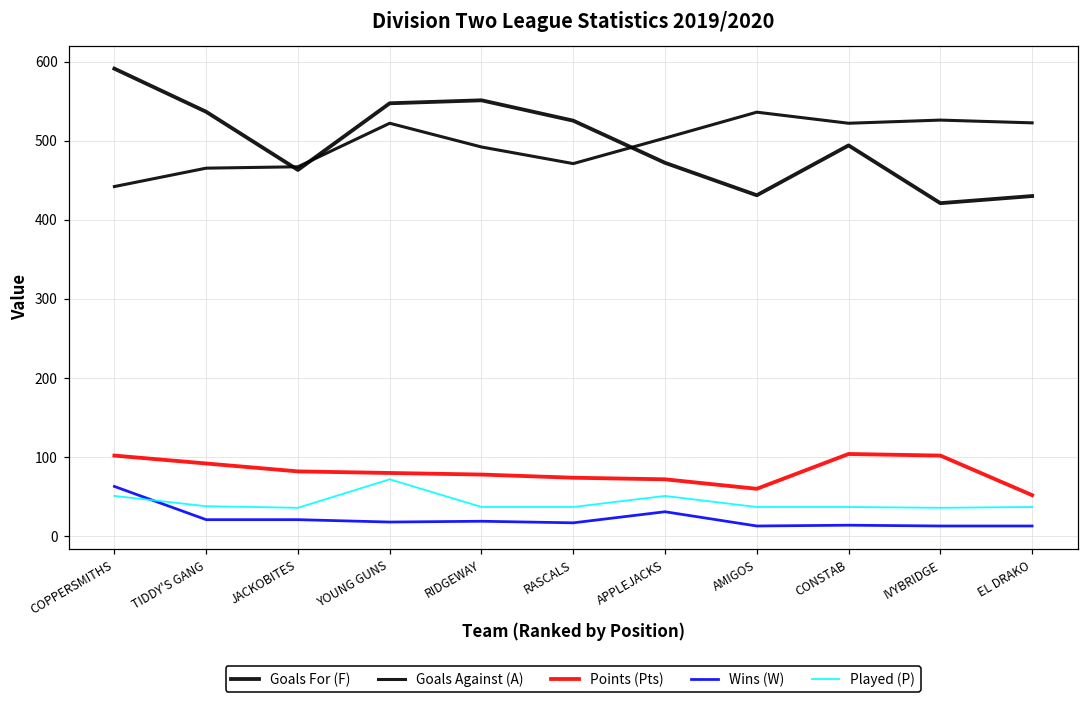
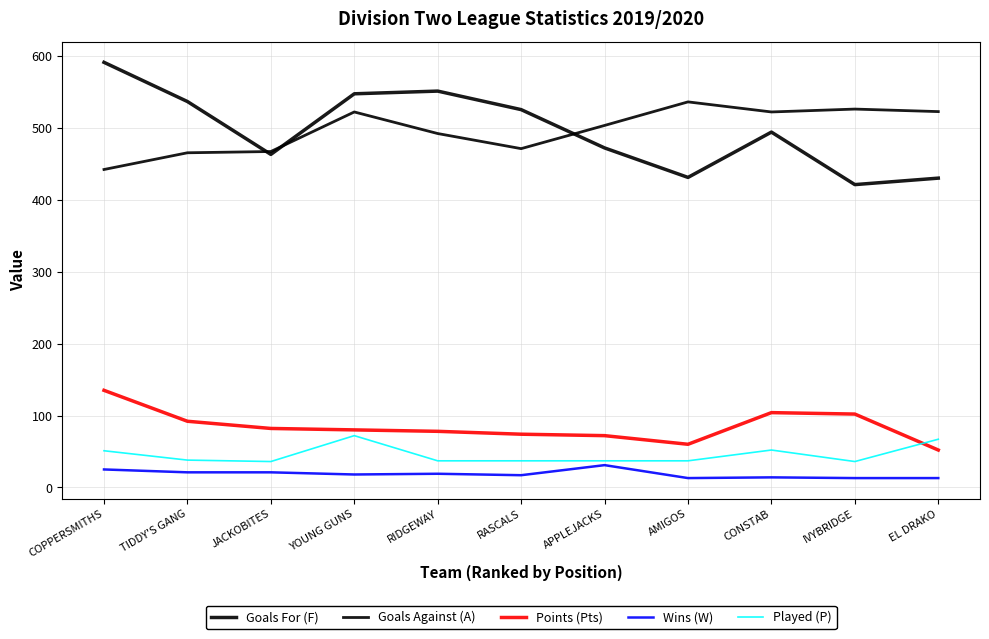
Points (Pts), COPPERSMITHS: 100 -> 140
Wins (W), COPPERSMITHS: 60 -> 30
Played (P), APPLEJACKS: 50 -> 40
Played (P), CONSTAB: 40 -> 50
Played (P), EL DRAKO: 40 -> 70
